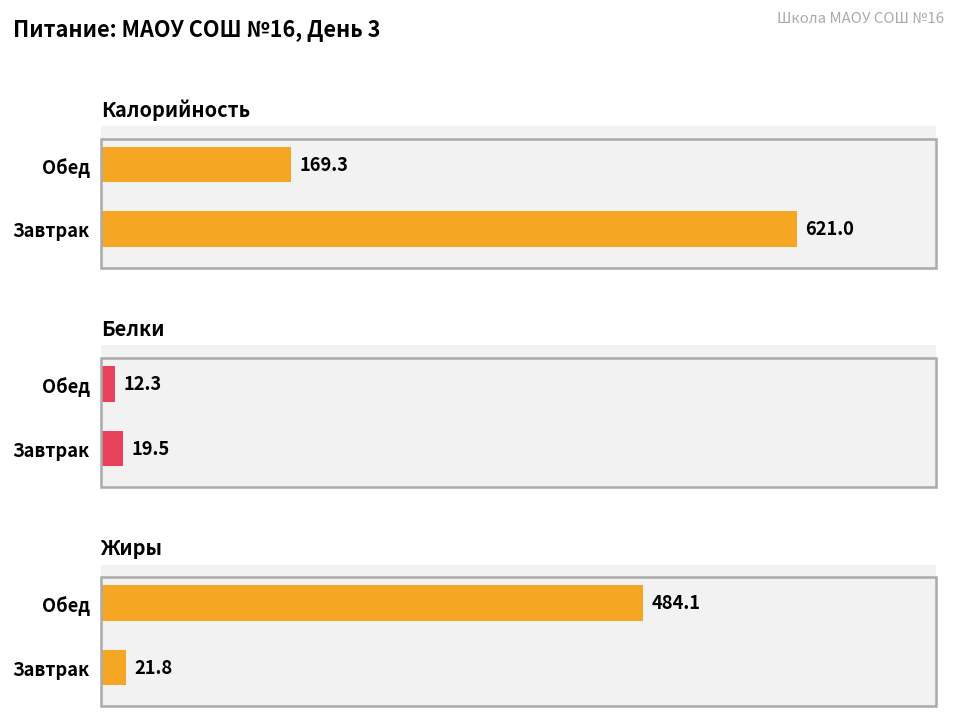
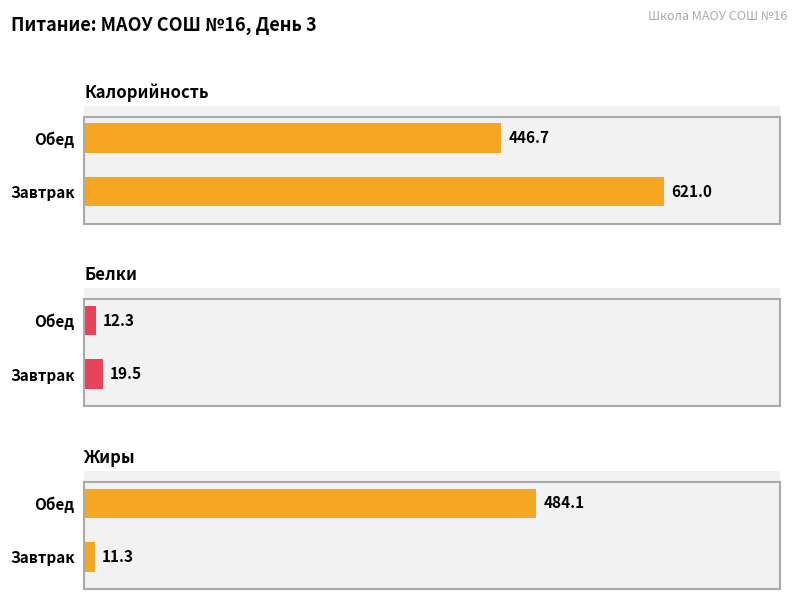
Калорийность, Обед: 169.3 -> 446.7
Жиры, Завтрак: 21.8 -> 11.3
